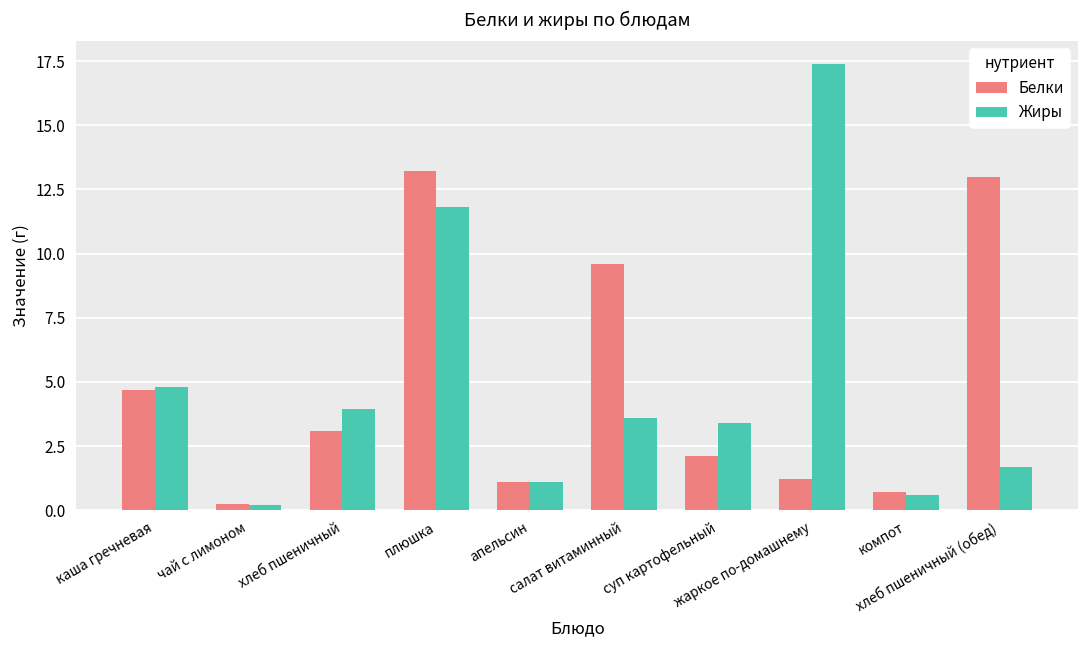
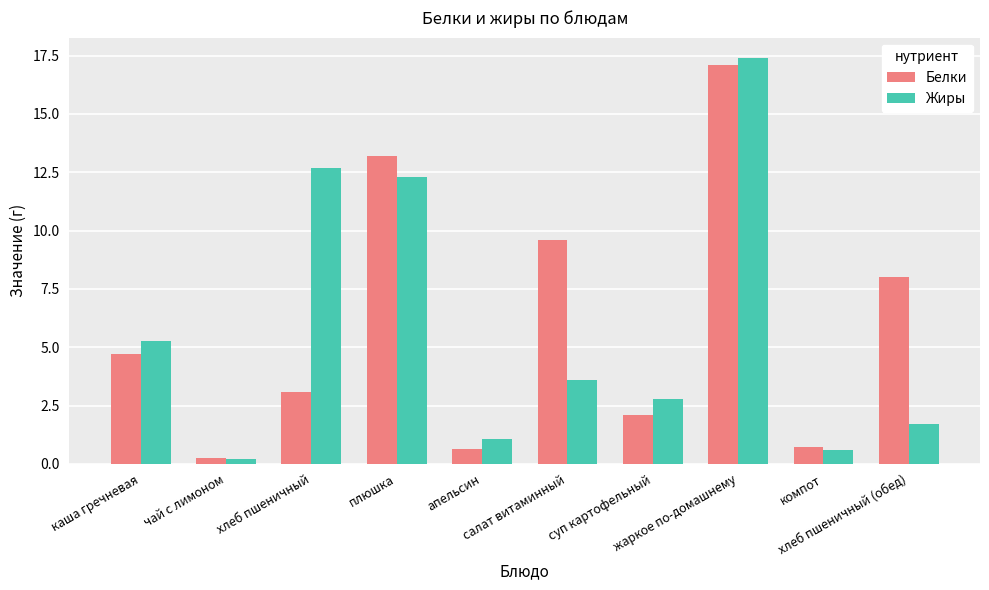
Жиры, каша гречневая: 4.8 -> 5.3
Жиры, хлеб пшеничный: 3.9 -> 12.7
Жиры, плюшка: 11.8 -> 12.3
Белки, апельсин: 1.1 -> 0.6
Жиры, суп картофельный: 3.4 -> 2.8
Белки, жаркое по-домашнему: 1.2 -> 17.1
Белки, хлеб пшеничный (обед): 13 -> 8
